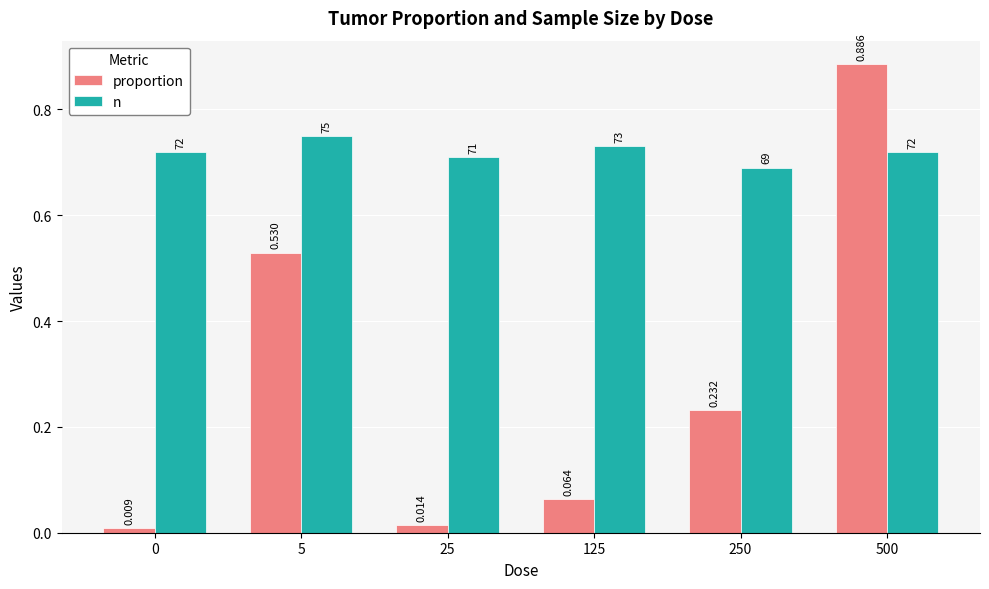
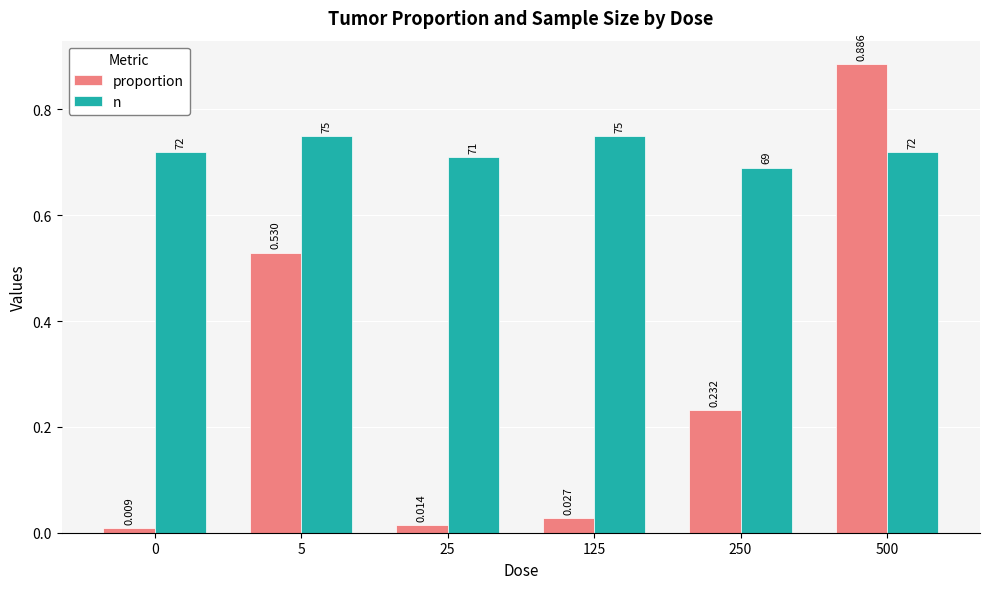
proportion, 125: 0.064 -> 0.027
n, 125: 73 -> 75
